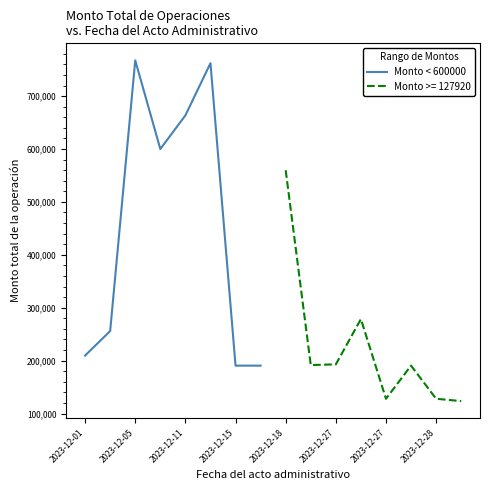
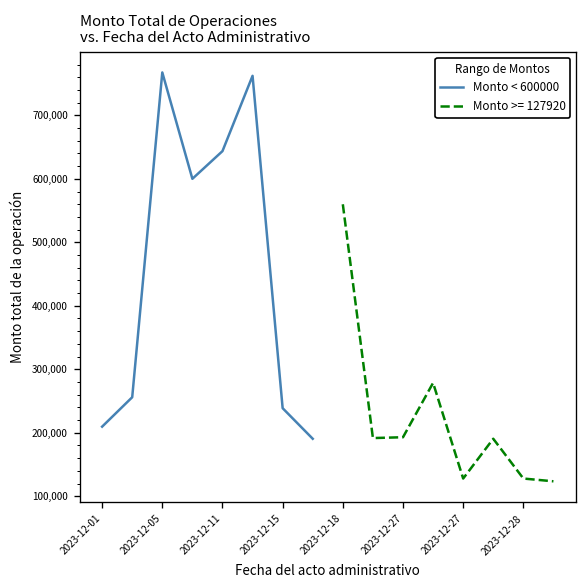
Monto < 600000, 2023-12-11: 660,000 -> 640,000
Monto < 600000, 2023-12-15: 190,000 -> 240,000
